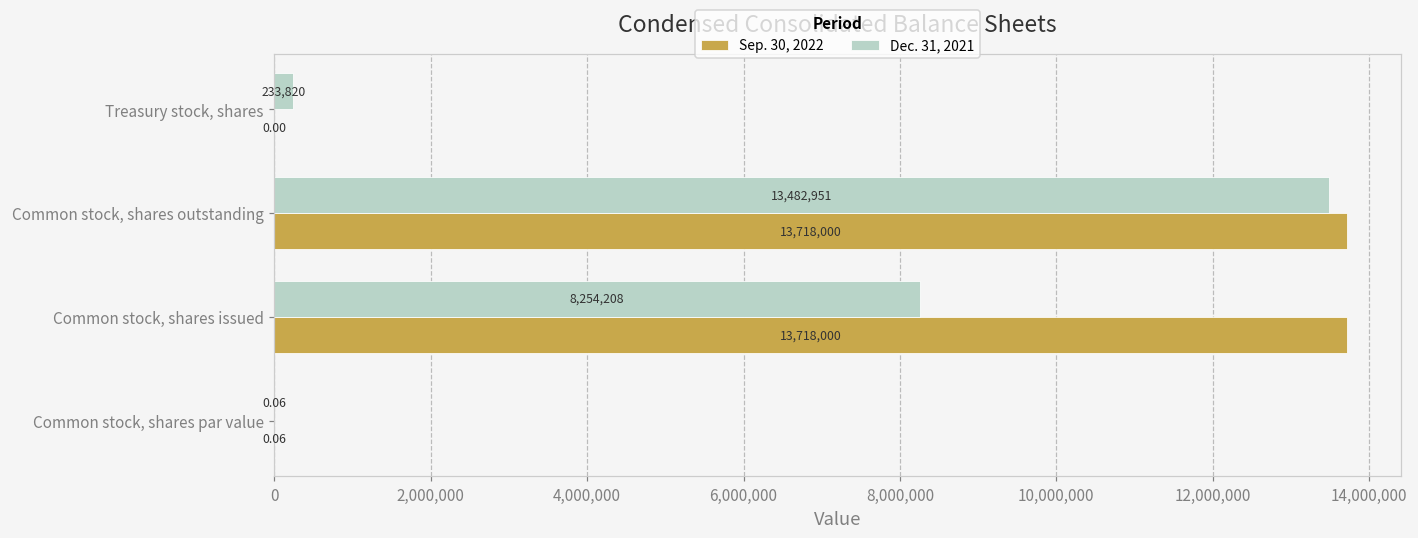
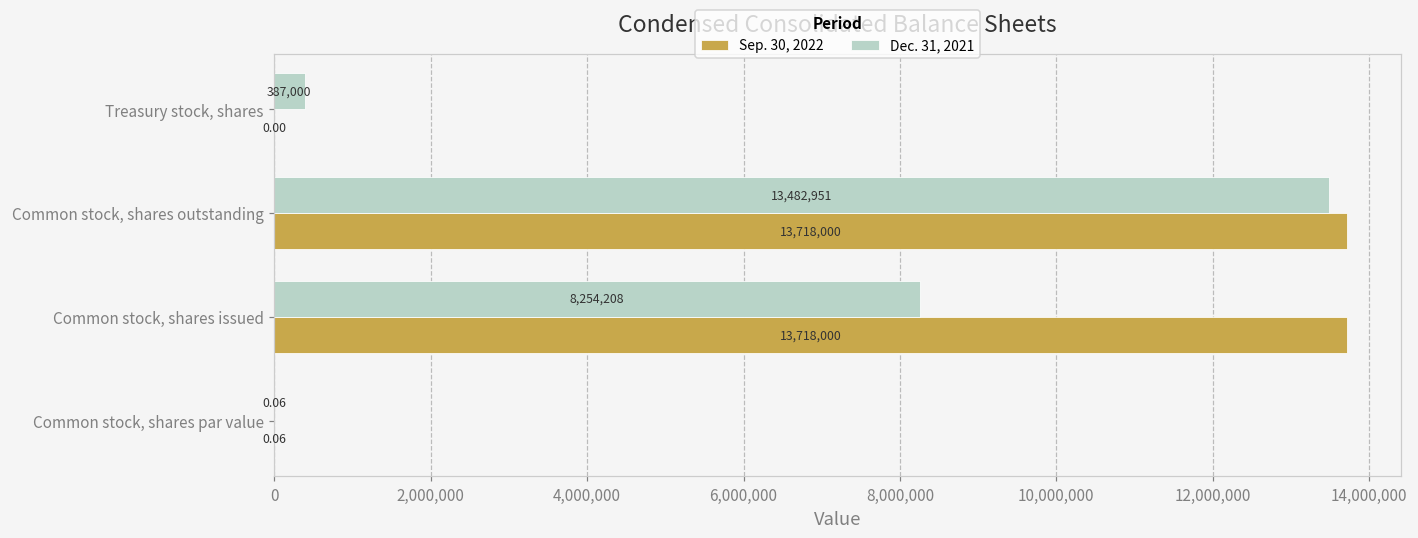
Dec. 31, 2021, Treasury stock, shares: 233,820 -> 387,000
